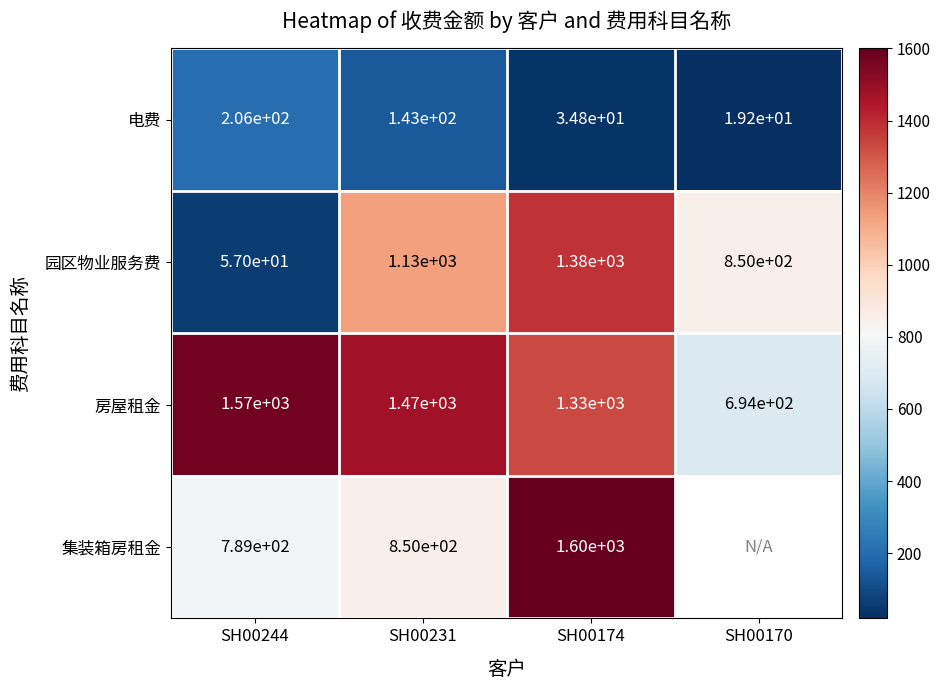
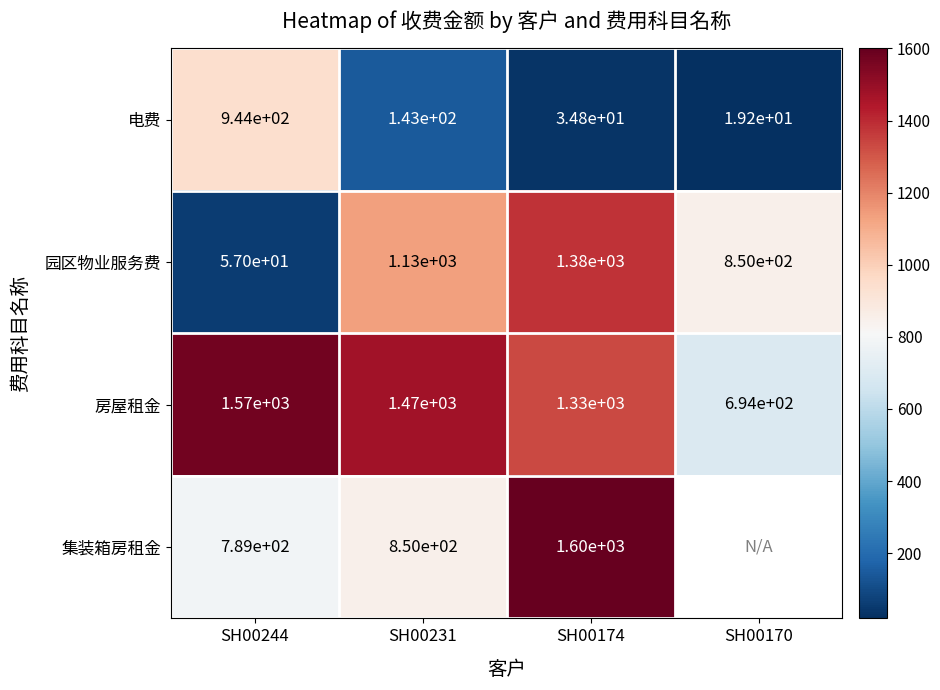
电费, SH00244: 2.06e+02 -> 9.44e+02
